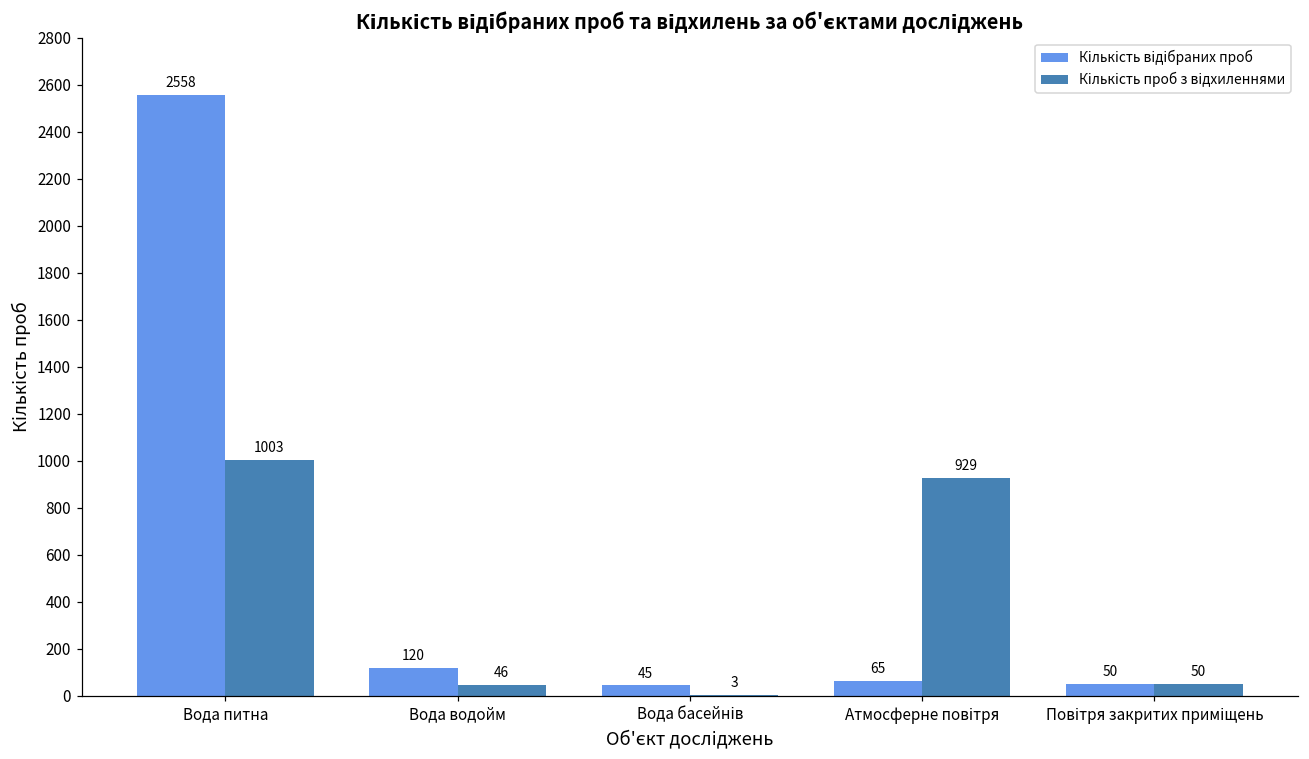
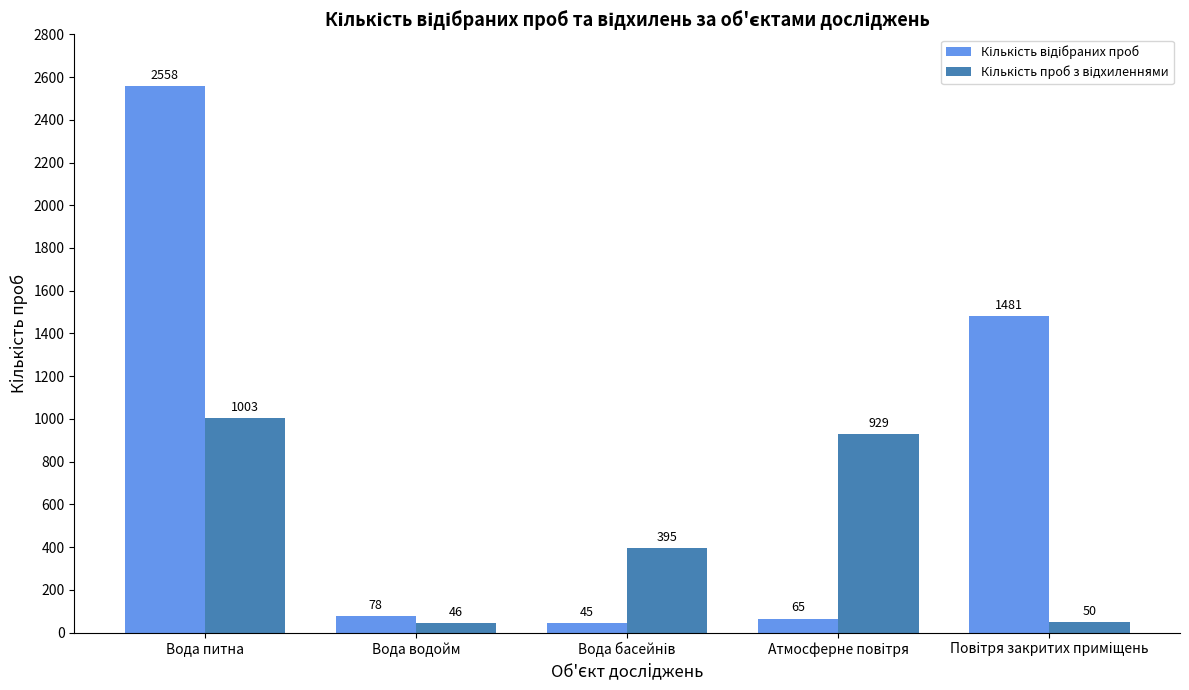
Кількість відібраних проб, Вода водойм: 120 -> 78
Кількість проб з відхиленнями, Вода басейнів: 3 -> 395
Кількість відібраних проб, Повітря закритих приміщень: 50 -> 1481
